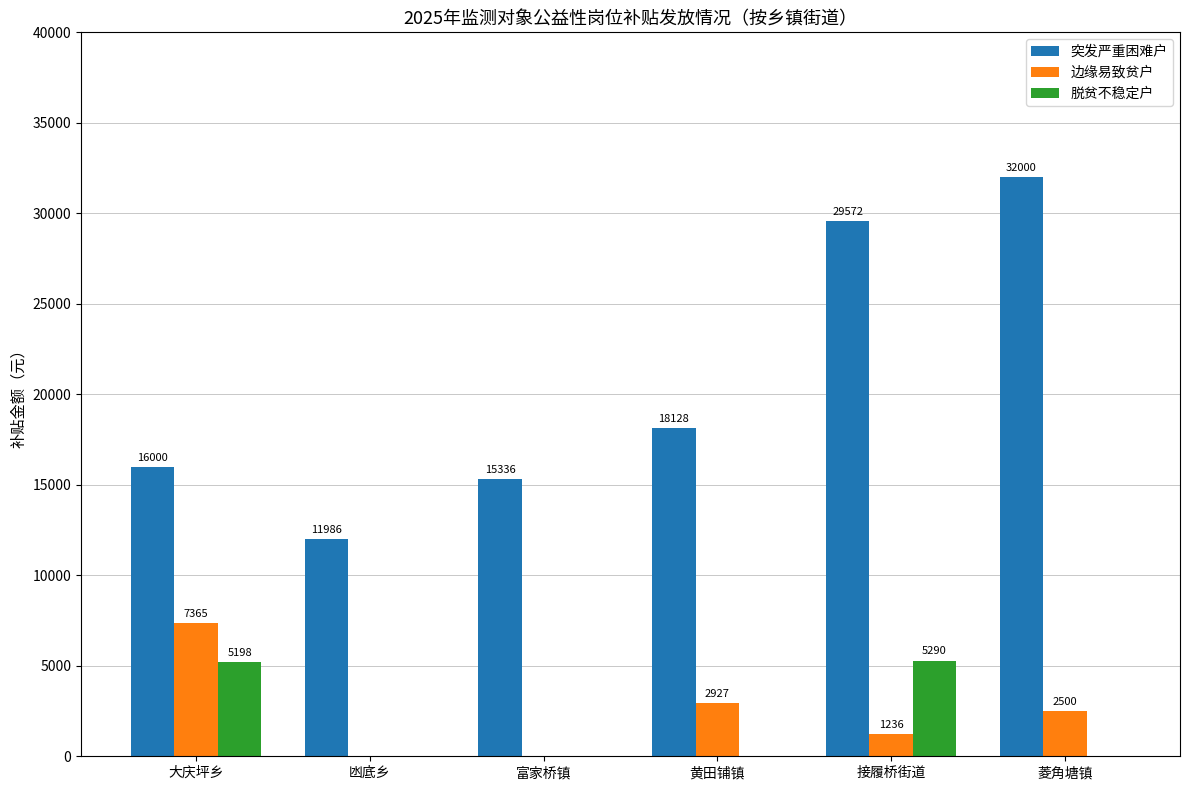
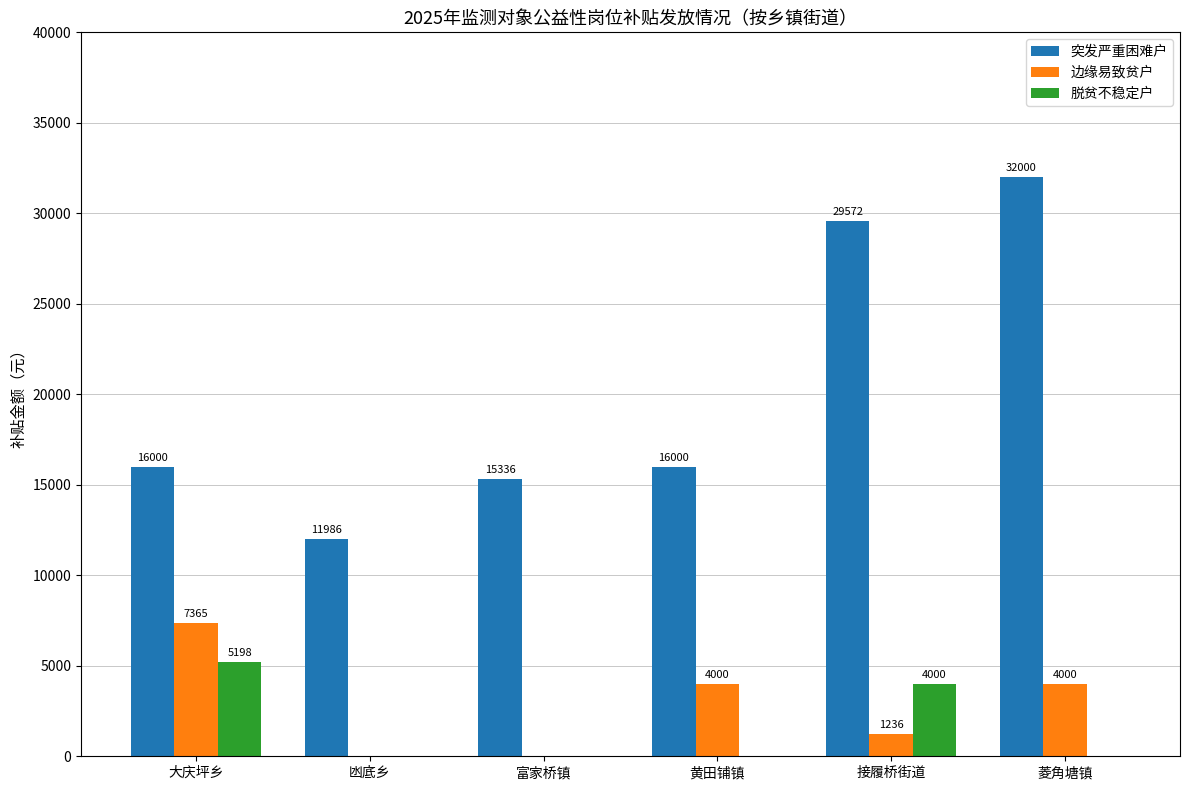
突发严重困难户, 黄田铺镇: 18128 -> 16000
边缘易致贫户, 黄田铺镇: 2927 -> 4000
脱贫不稳定户, 接履桥街道: 5290 -> 4000
边缘易致贫户, 菱角塘镇: 2500 -> 4000
